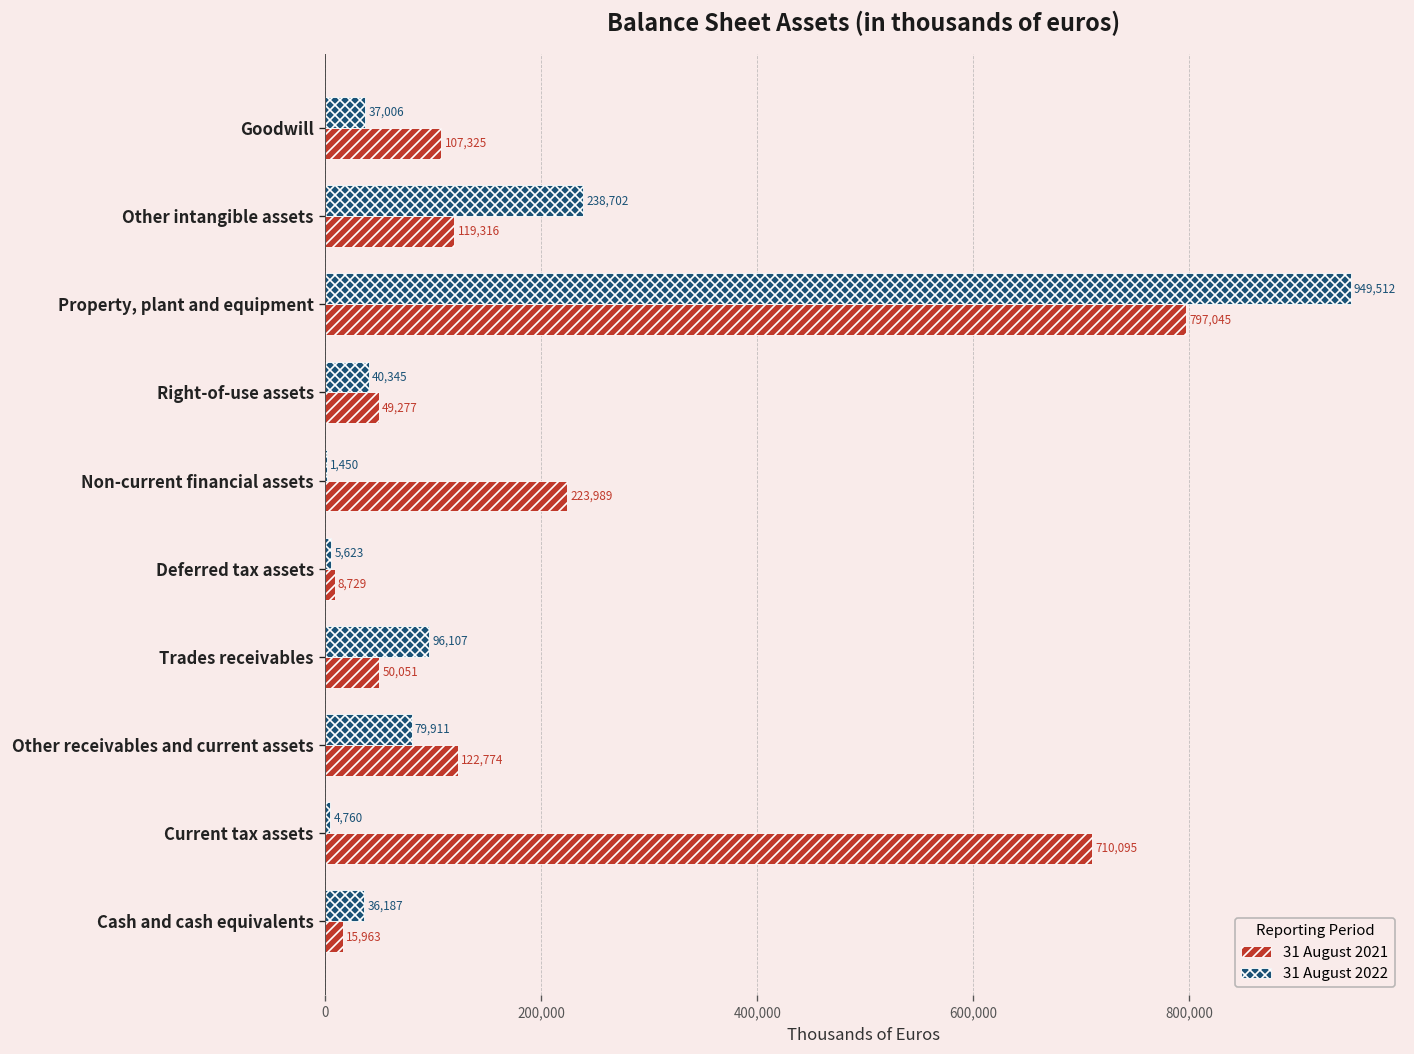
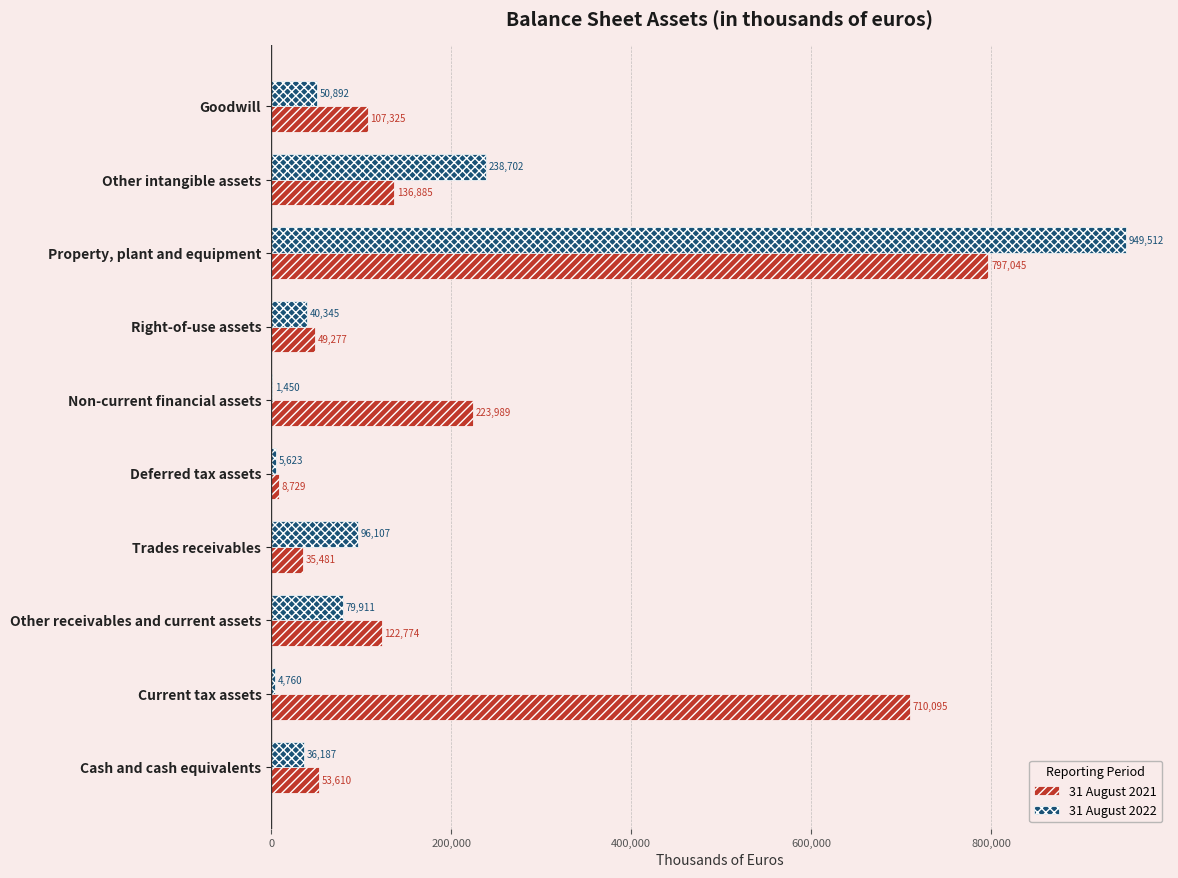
31 August 2022, Goodwill: 37,006 -> 50,892
31 August 2021, Other intangible assets: 119,316 -> 136,885
31 August 2021, Trades receivables: 50,051 -> 35,481
31 August 2021, Cash and cash equivalents: 15,963 -> 53,610
